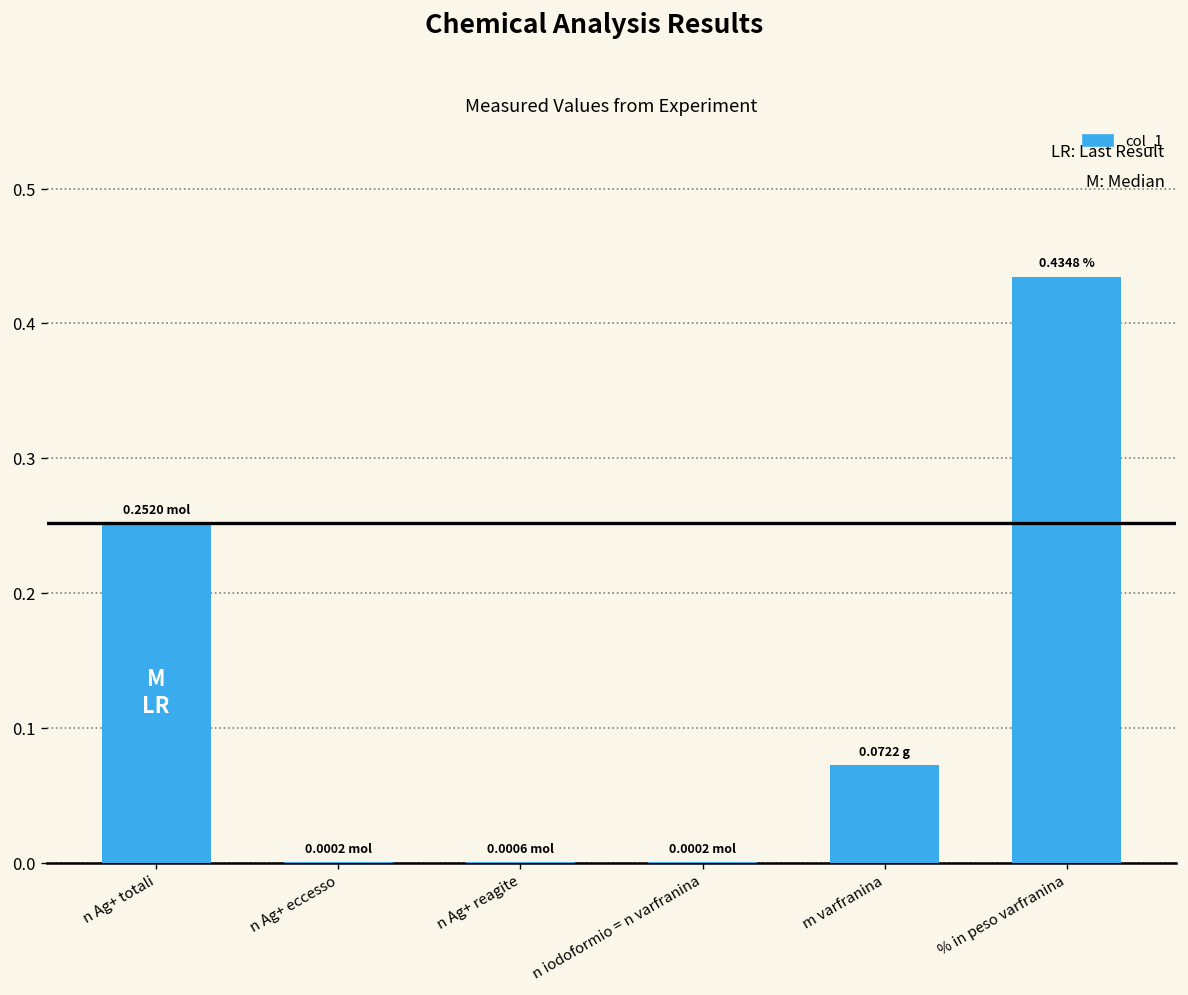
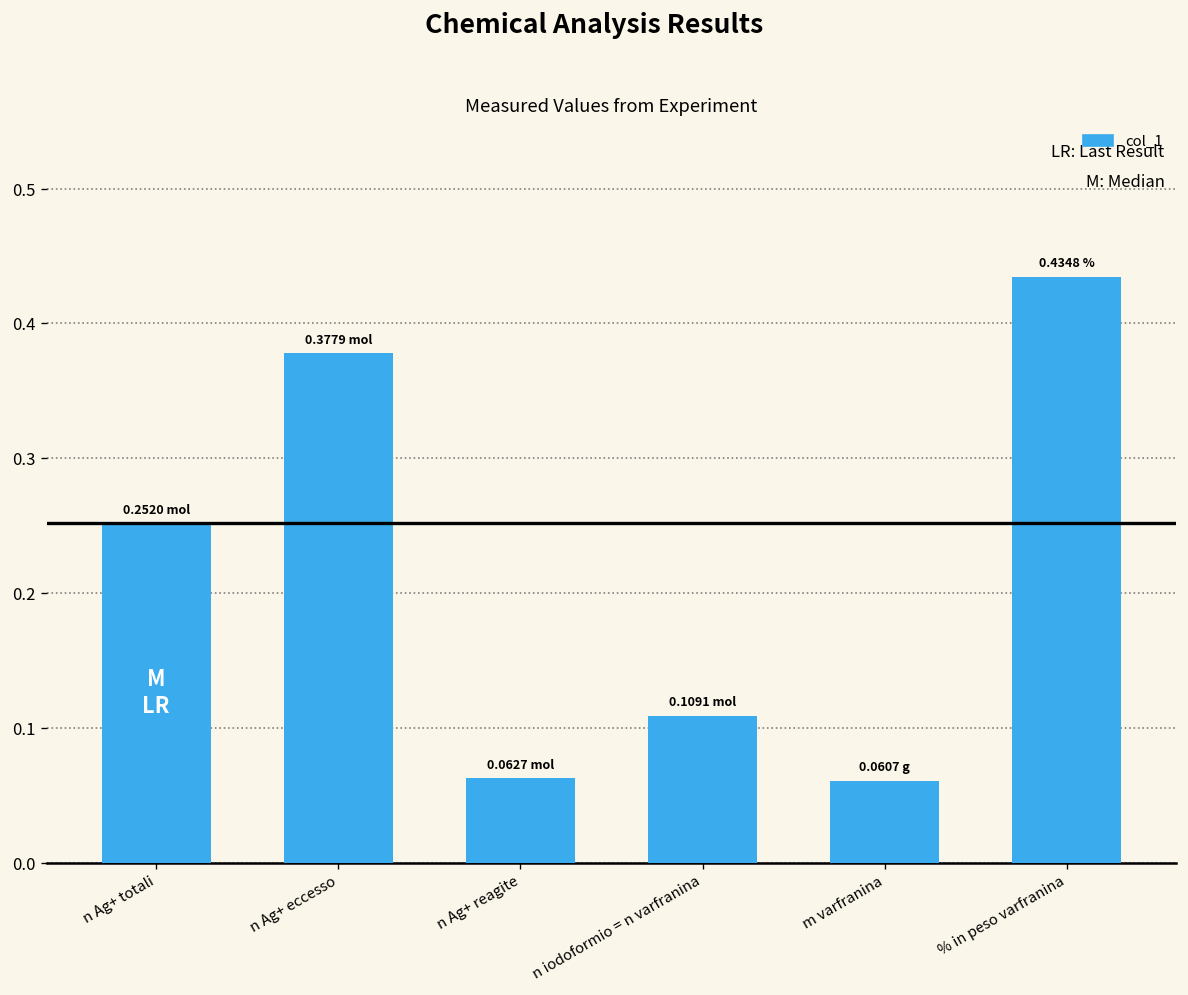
n Ag+ eccesso: 0.0002 -> 0.3779
n Ag+ reagite: 0.0006 -> 0.0627
n iodoformio = n varfranina: 0.0002 -> 0.1091
m varfranina: 0.0722 -> 0.0607
